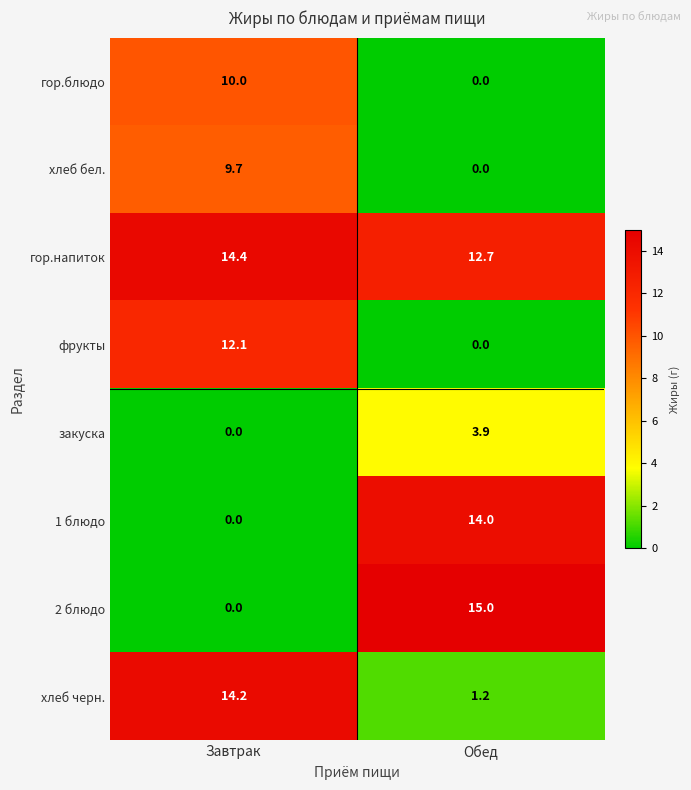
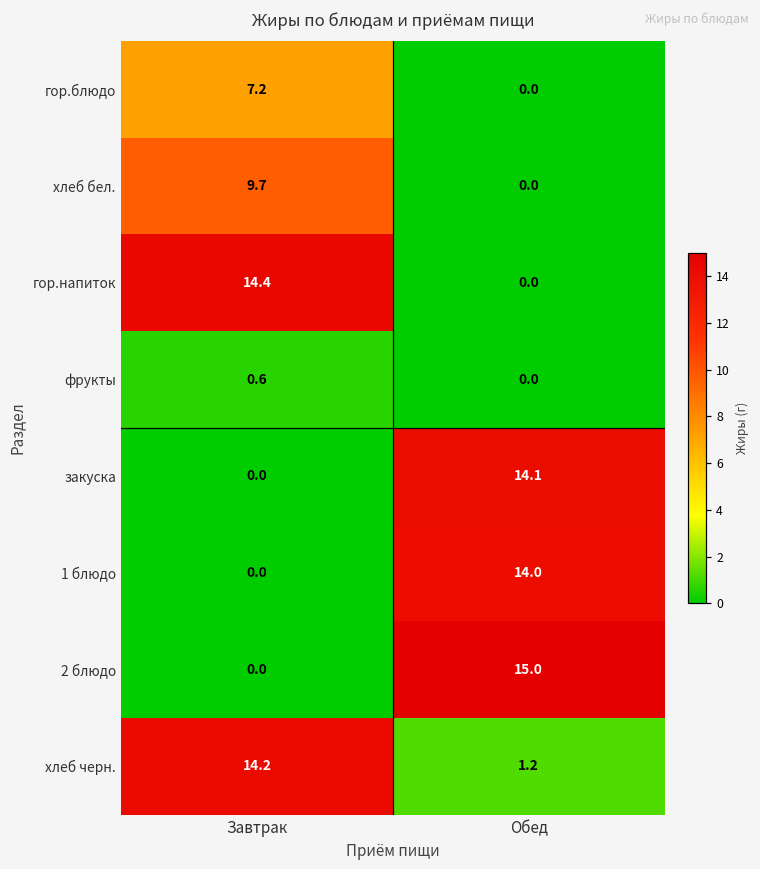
гор.блюдо, Завтрак: 10.0 -> 7.2
гор.напиток, Обед: 12.7 -> 0.0
фрукты, Завтрак: 12.1 -> 0.6
закуска, Обед: 3.9 -> 14.1
